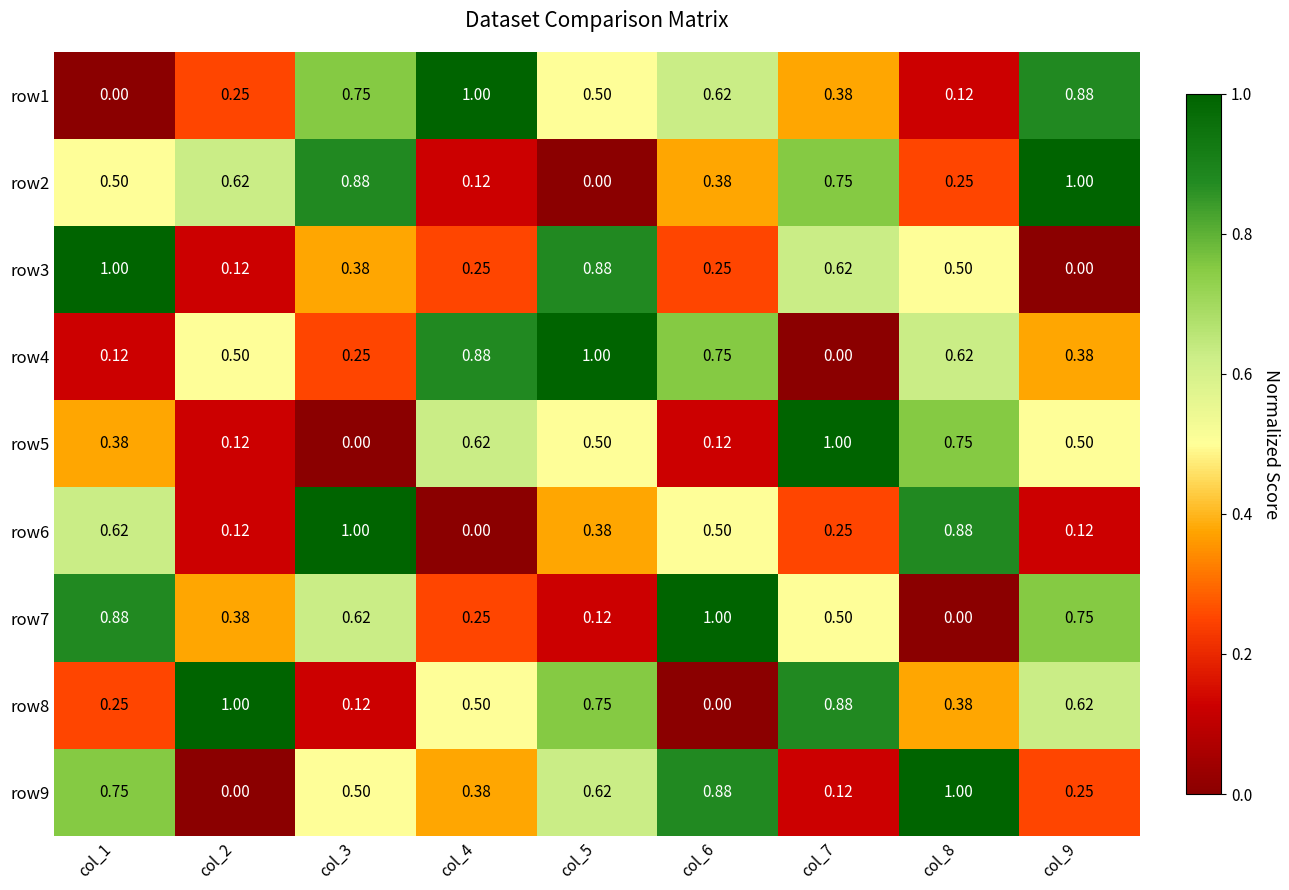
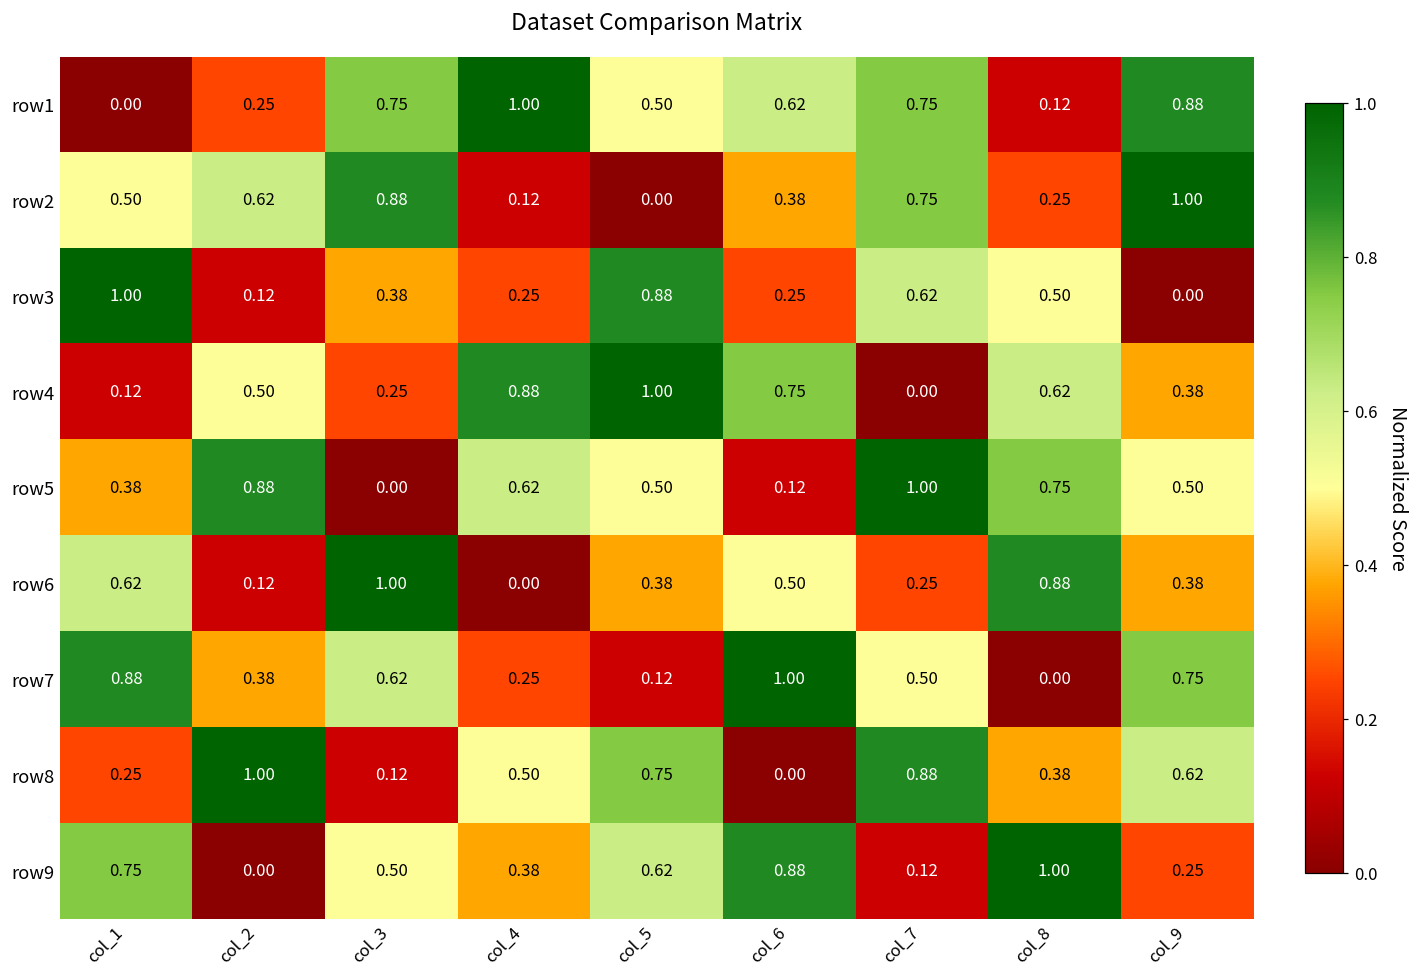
row1, col_7: 0.38 -> 0.75
row5, col_2: 0.12 -> 0.88
row6, col_9: 0.12 -> 0.38
